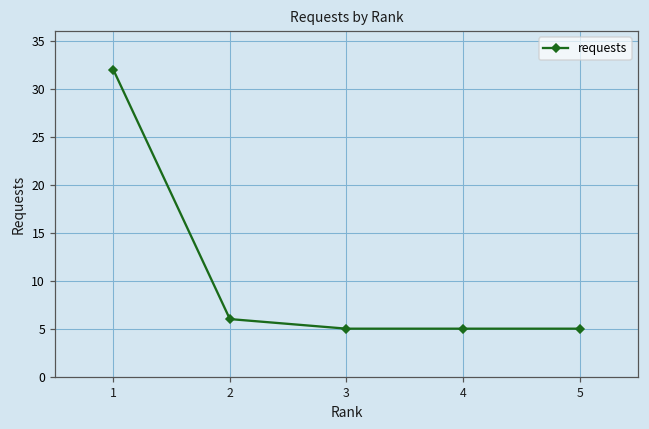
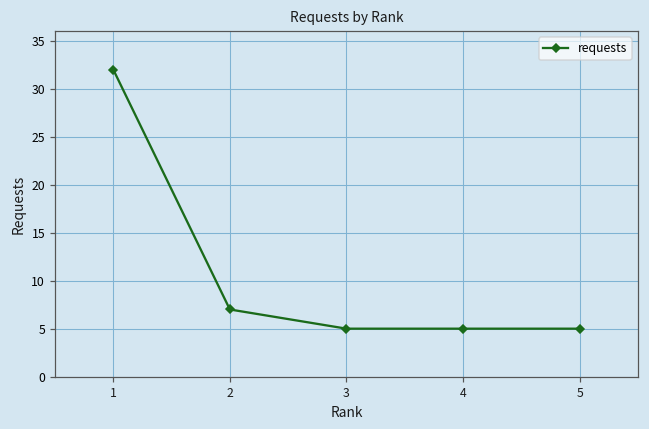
2: 6 -> 7
